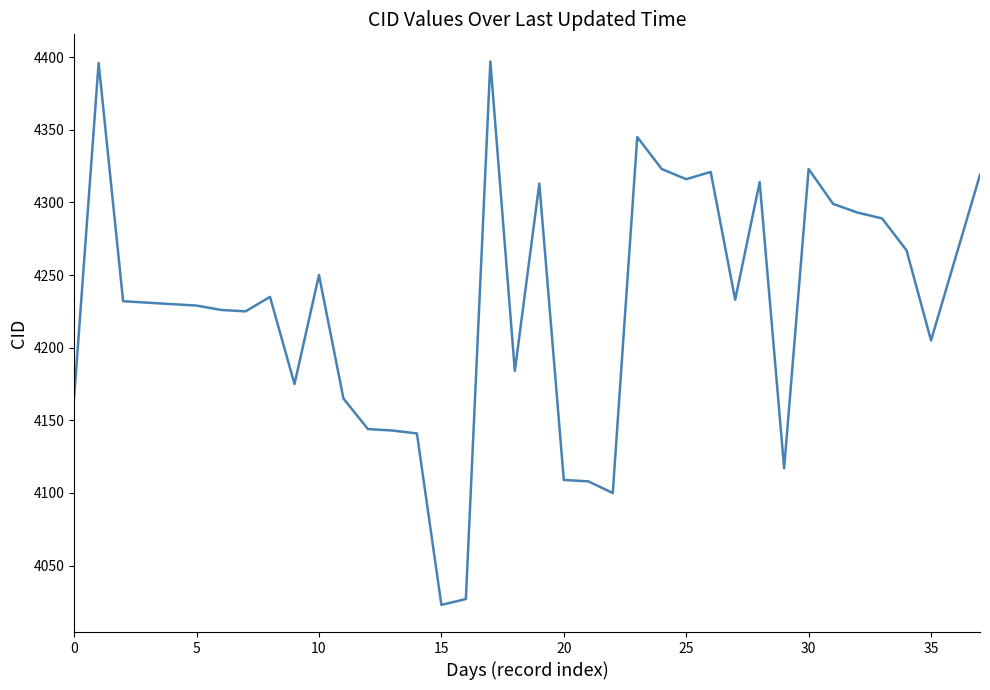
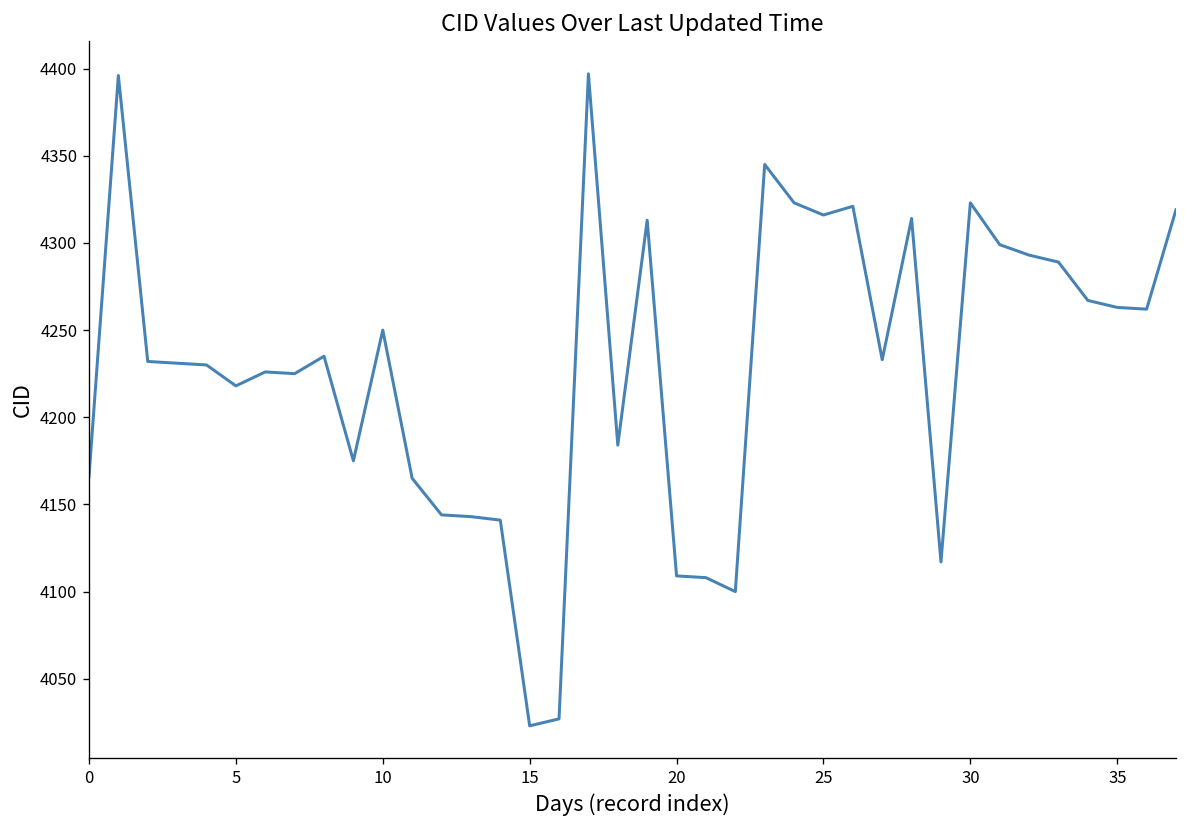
5: 4229 -> 4218
35: 4205 -> 4263
